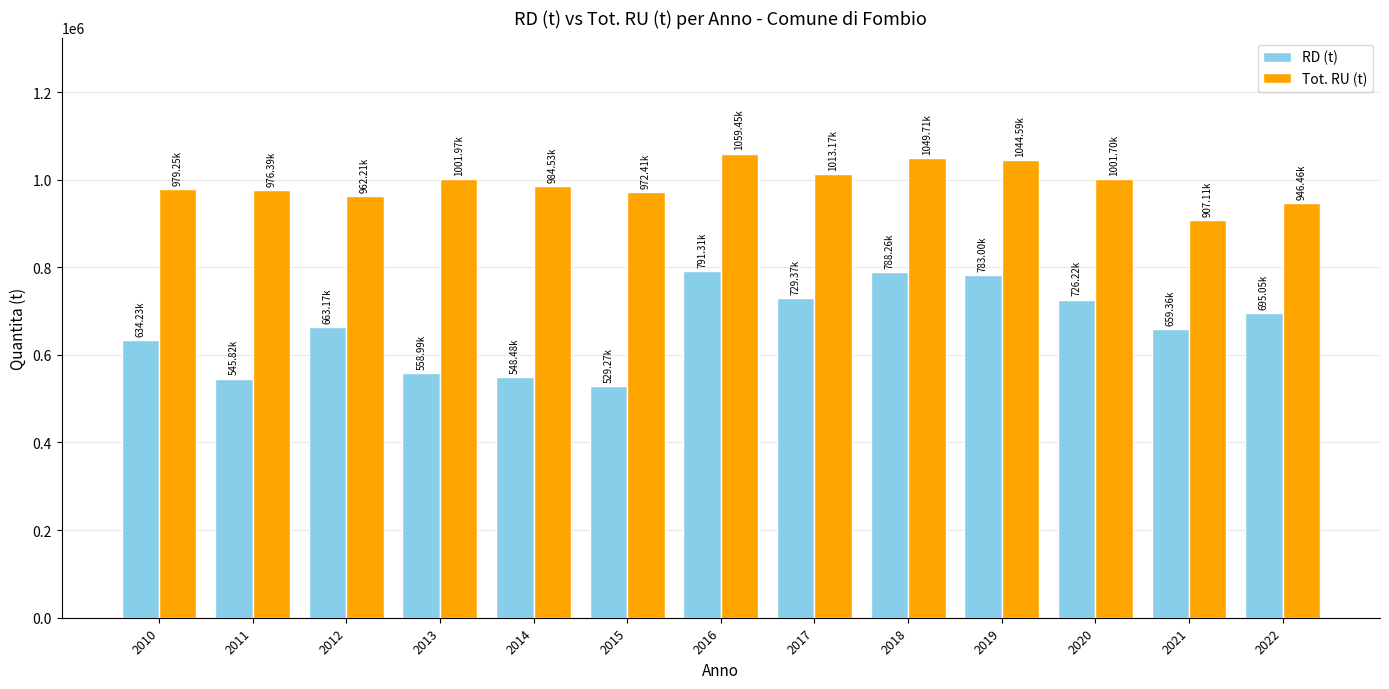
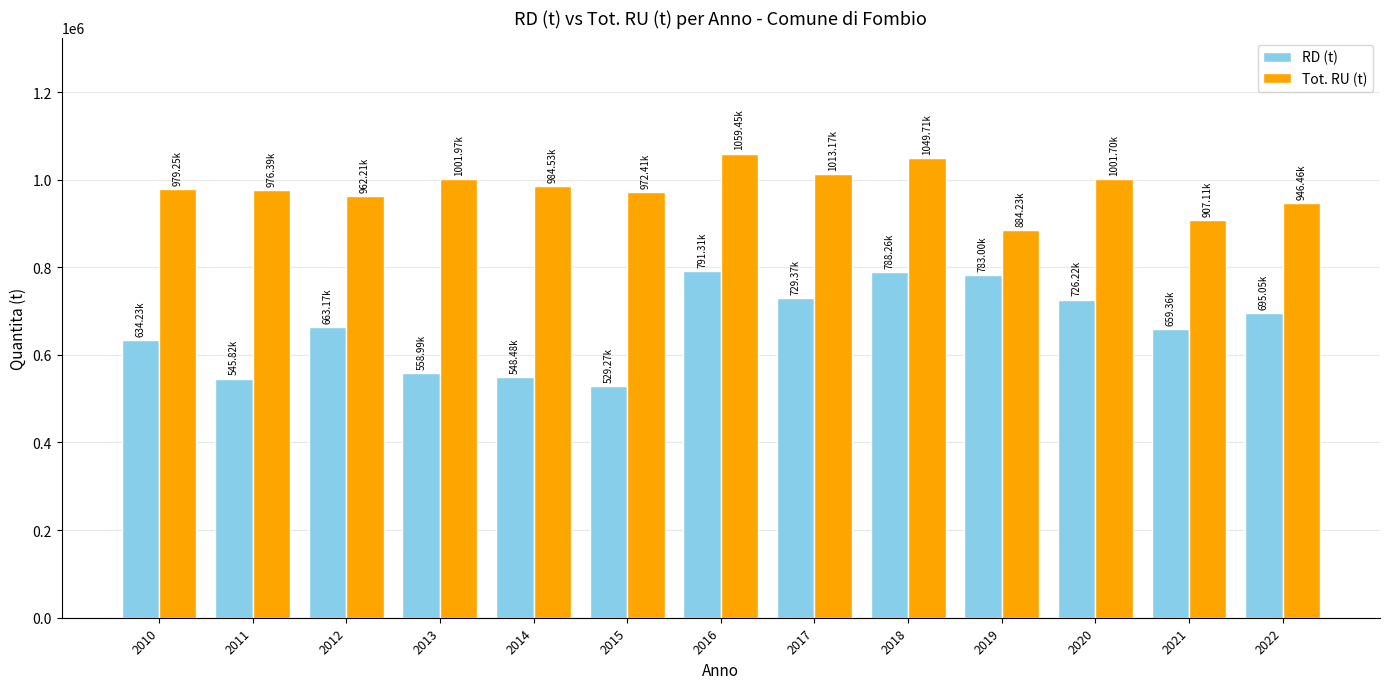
Tot. RU (t), 2019: 1044.59k -> 884.23k
